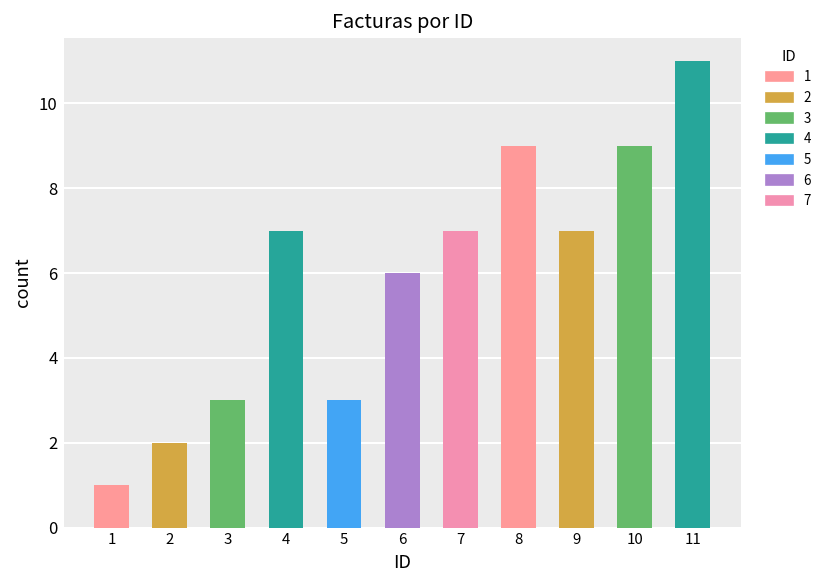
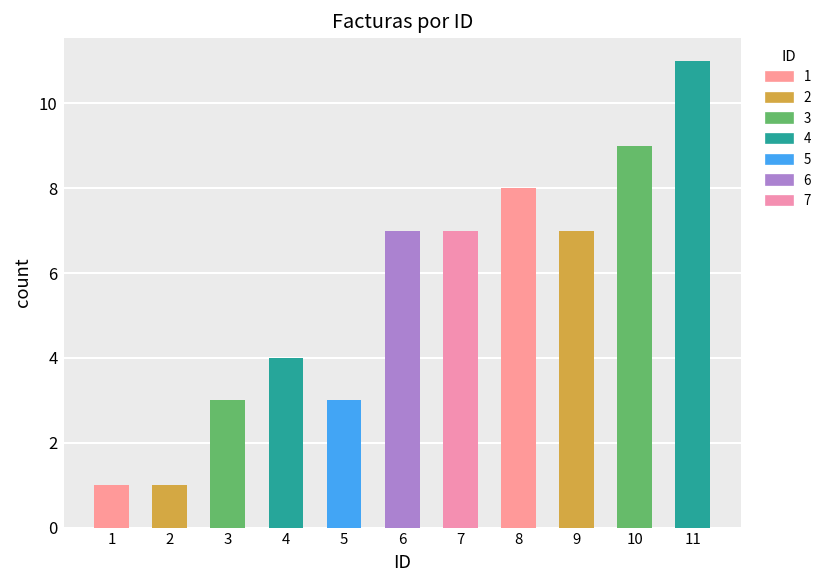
2: 2 -> 1
4: 7 -> 4
6: 6 -> 7
8: 9 -> 8
